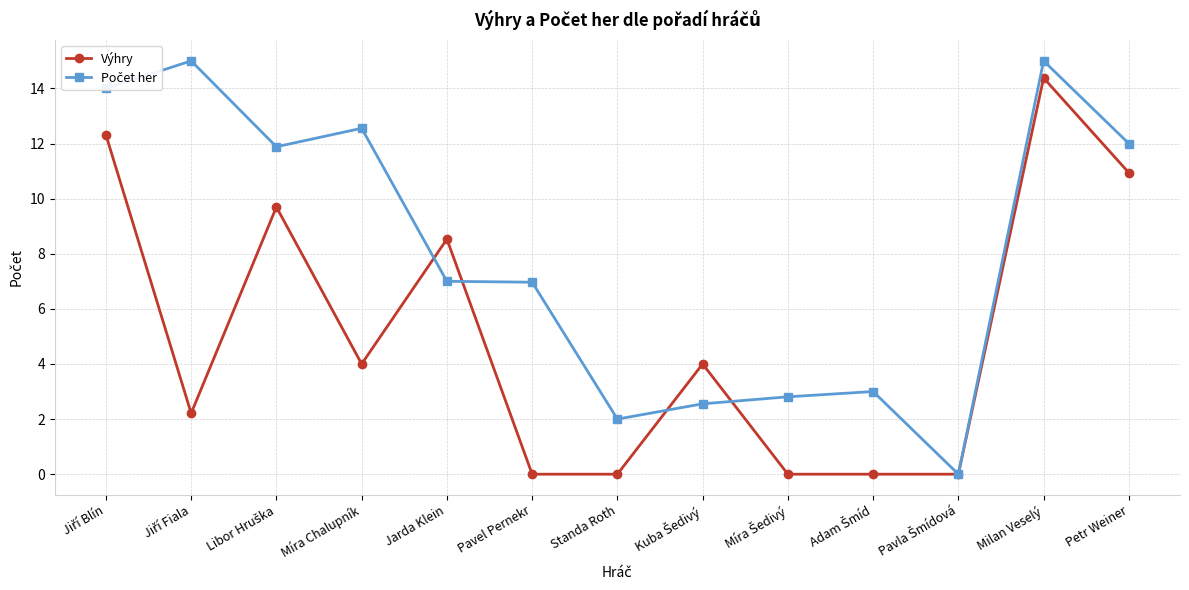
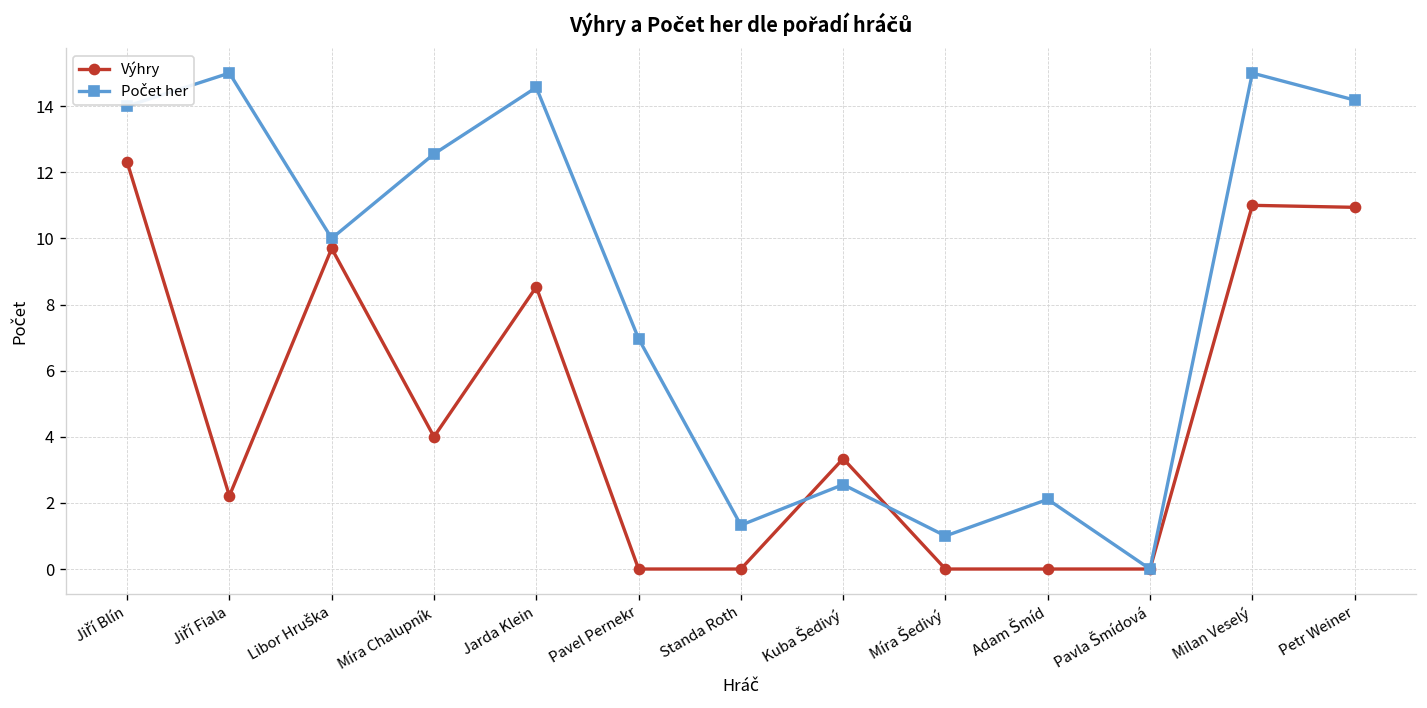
Počet her, Libor Hruška: 11.9 -> 10.0
Počet her, Jarda Klein: 7.0 -> 14.6
Počet her, Standa Roth: 2.0 -> 1.3
Výhry, Kuba Šedivý: 4.0 -> 3.3
Počet her, Míra Šedivý: 2.8 -> 1.0
Počet her, Adam Šmíd: 3.0 -> 2.1
Výhry, Milan Veselý: 14.4 -> 11.0
Počet her, Petr Weiner: 12.0 -> 14.2
